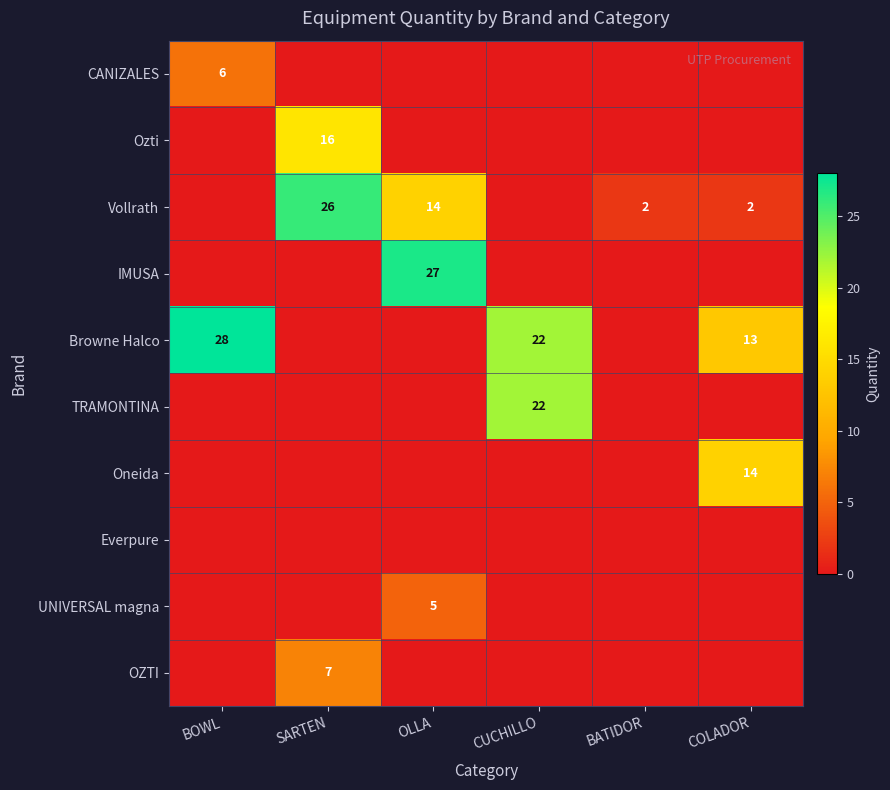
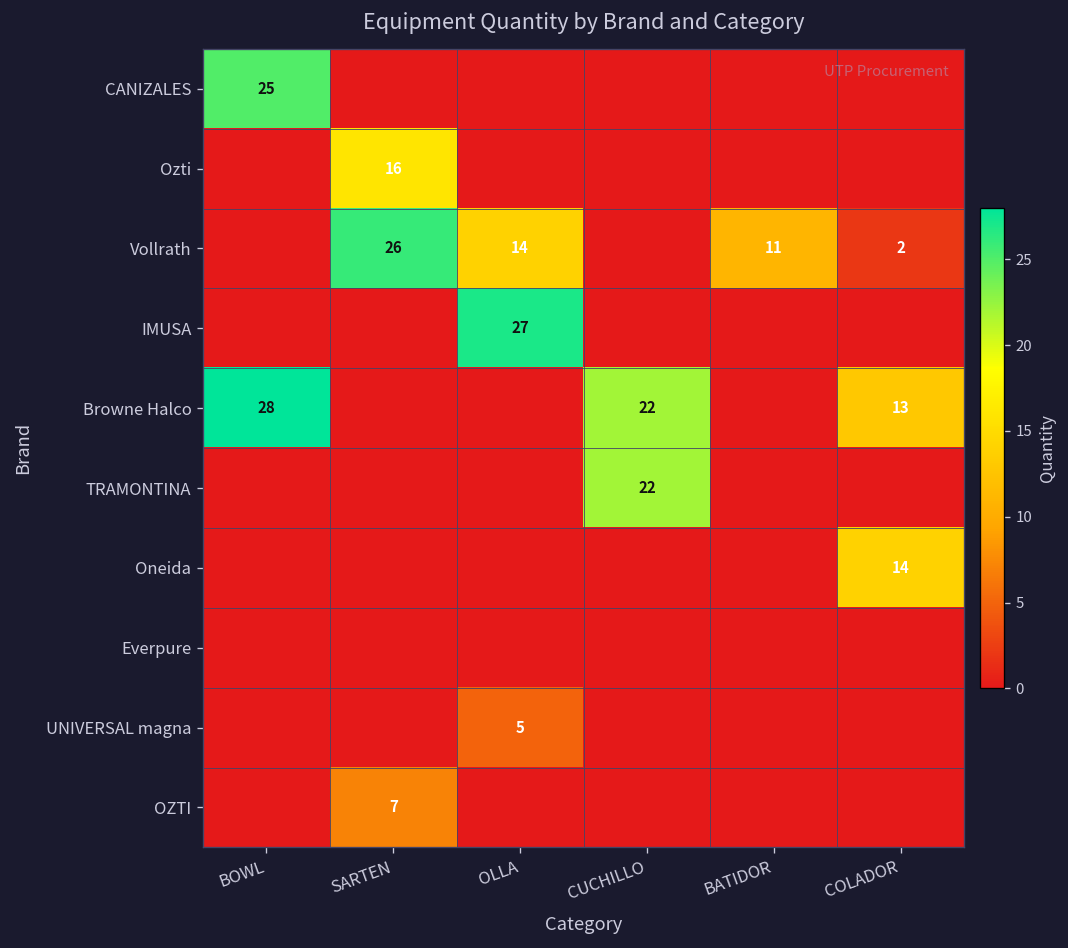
CANIZALES, BOWL: 6 -> 25
Vollrath, BATIDOR: 2 -> 11
